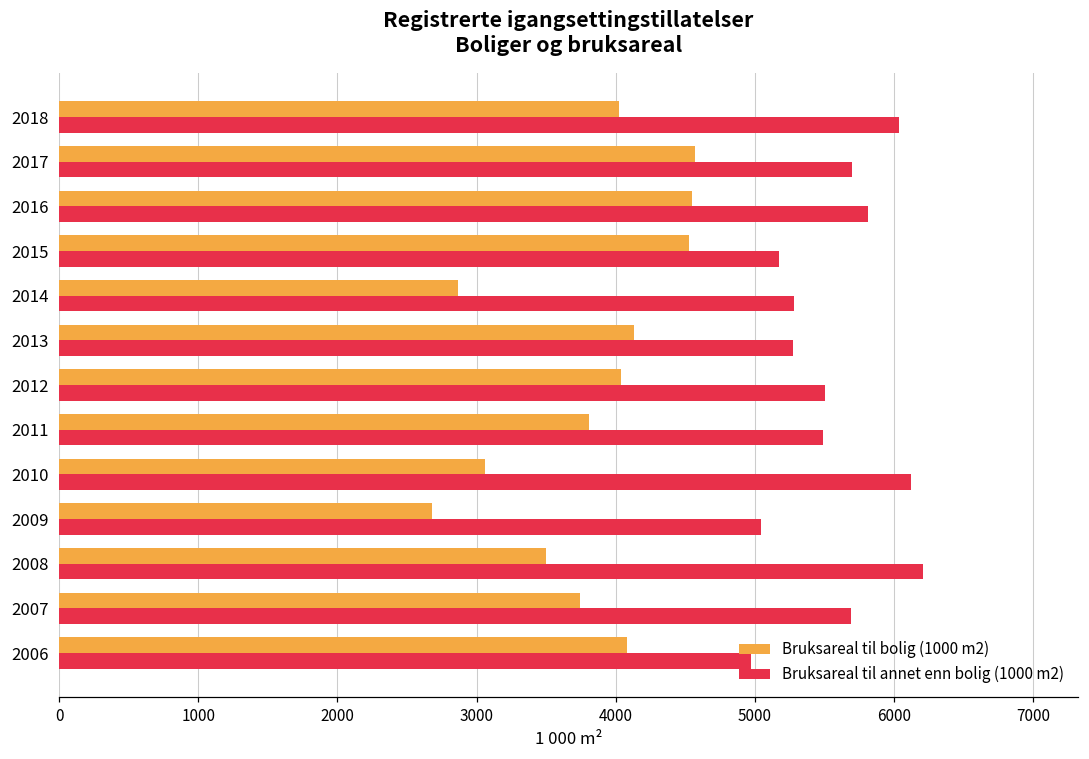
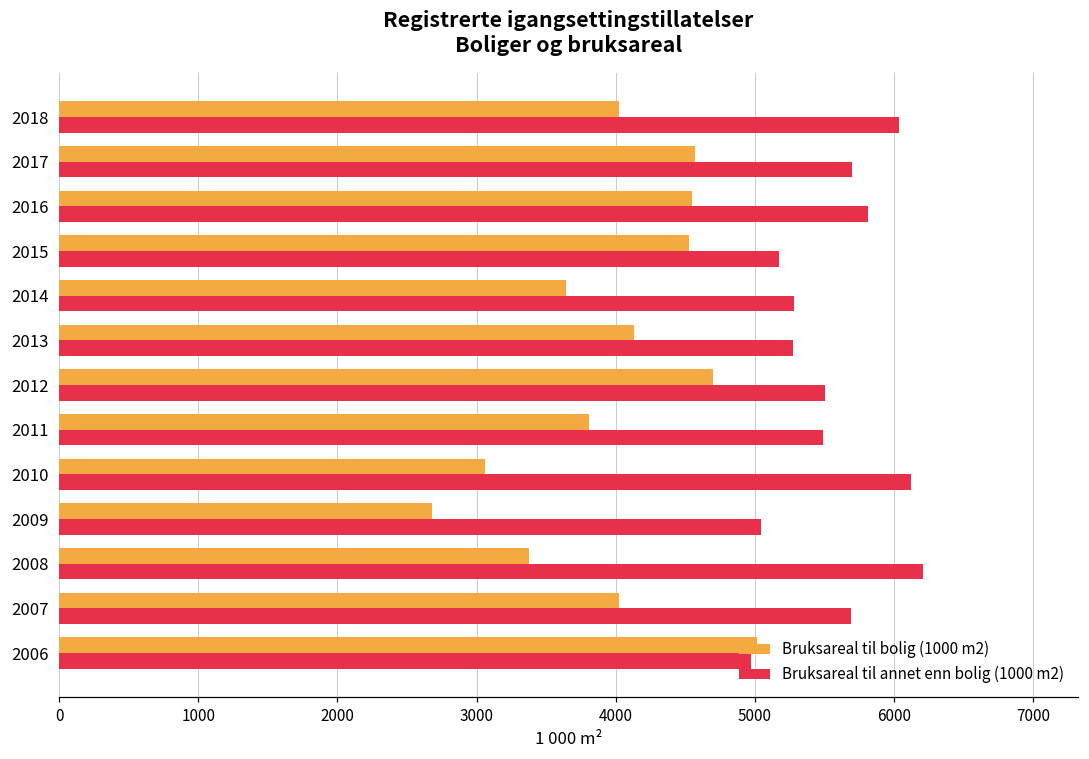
Bruksareal til bolig (1000 m2), 2014: 2860 -> 3640
Bruksareal til bolig (1000 m2), 2012: 4040 -> 4700
Bruksareal til bolig (1000 m2), 2008: 3500 -> 3380
Bruksareal til bolig (1000 m2), 2007: 3740 -> 4030
Bruksareal til bolig (1000 m2), 2006: 4080 -> 5010
